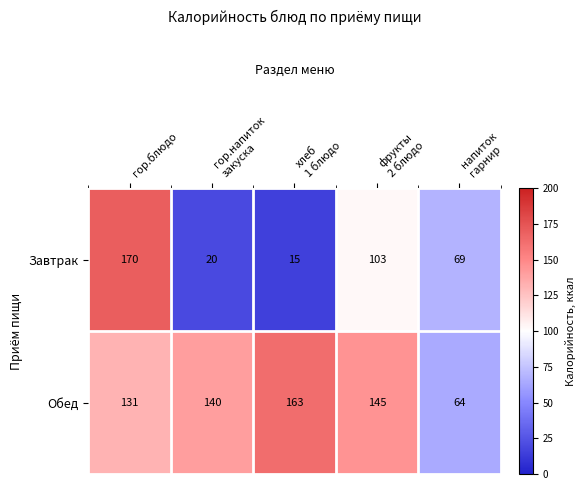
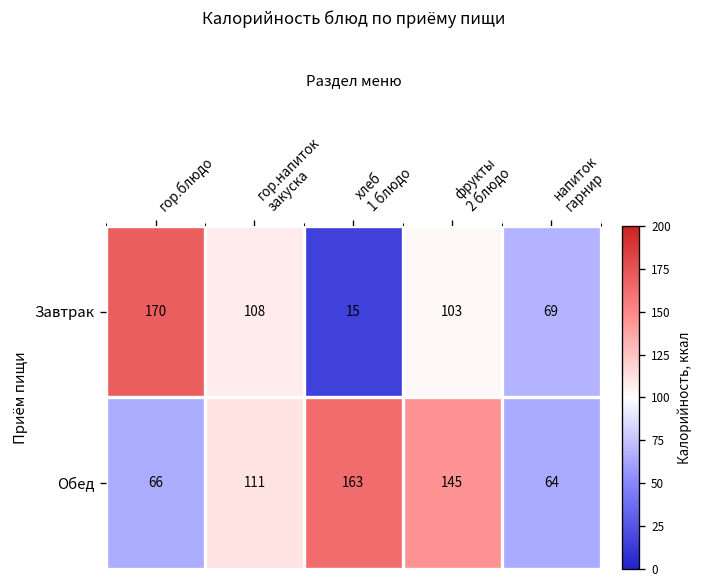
Завтрак, гор.напиток закуска: 20 -> 108
Обед, гор.блюдо: 131 -> 66
Обед, гор.напиток закуска: 140 -> 111
